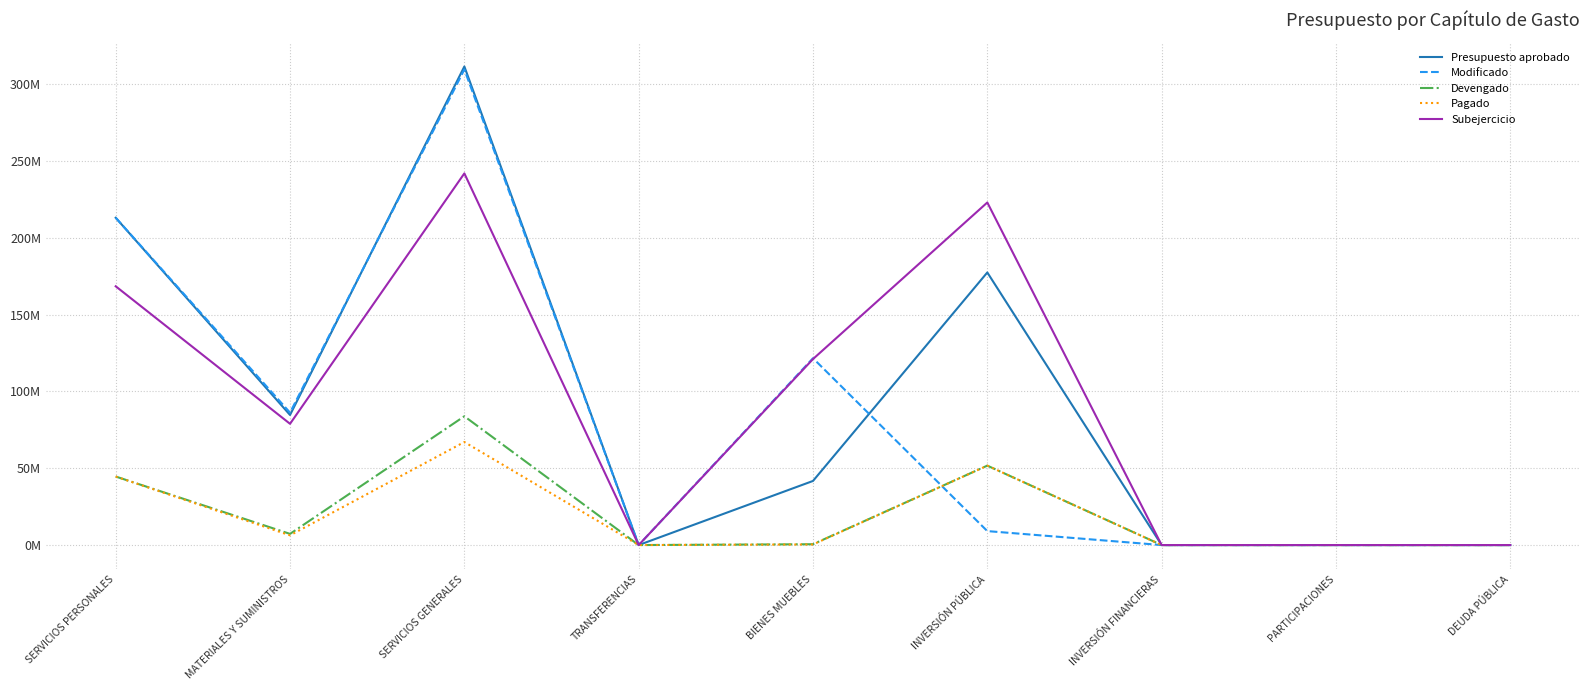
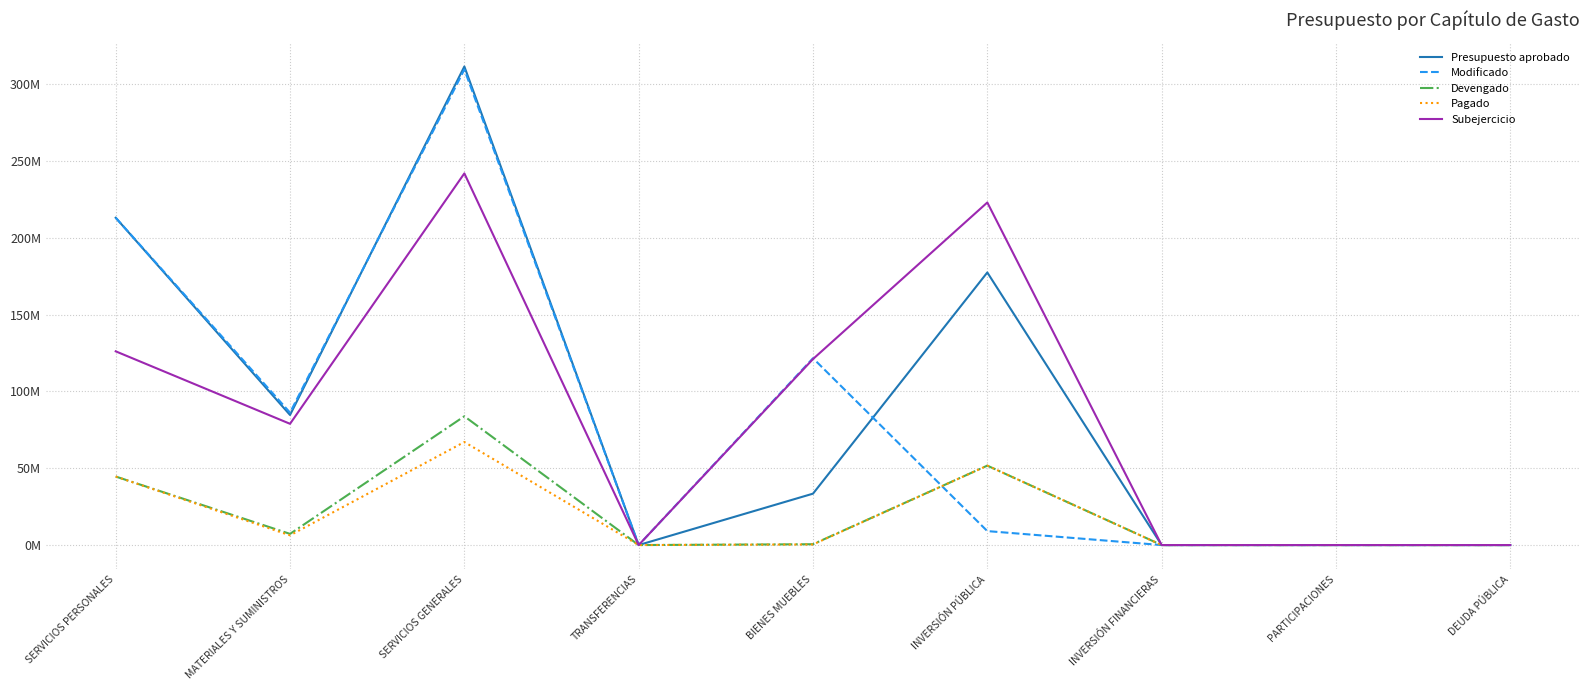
Subejercicio, SERVICIOS PERSONALES: 168000000 -> 126000000
Presupuesto aprobado, BIENES MUEBLES: 42000000 -> 33000000
